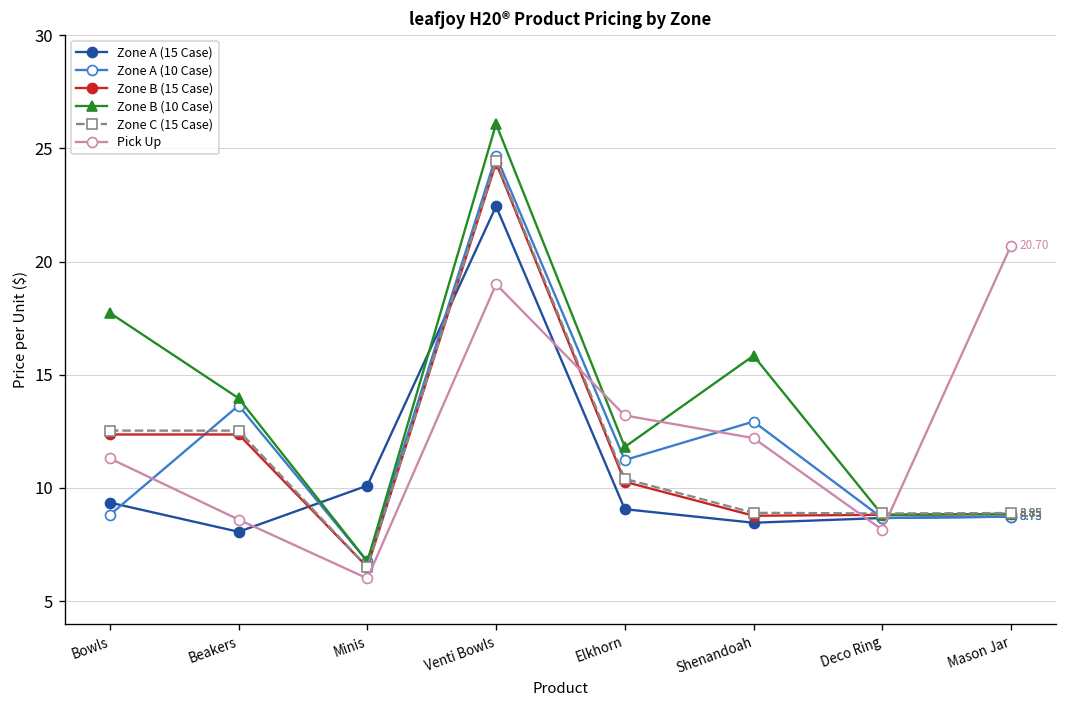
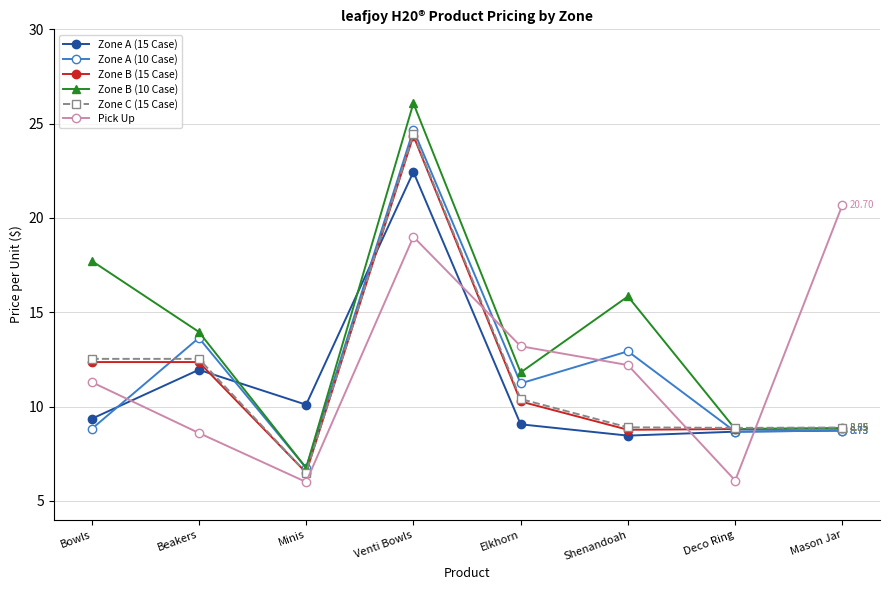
Zone A (15 Case), Beakers: 8.1 -> 12.0
Pick Up, Deco Ring: 8.2 -> 6.1
